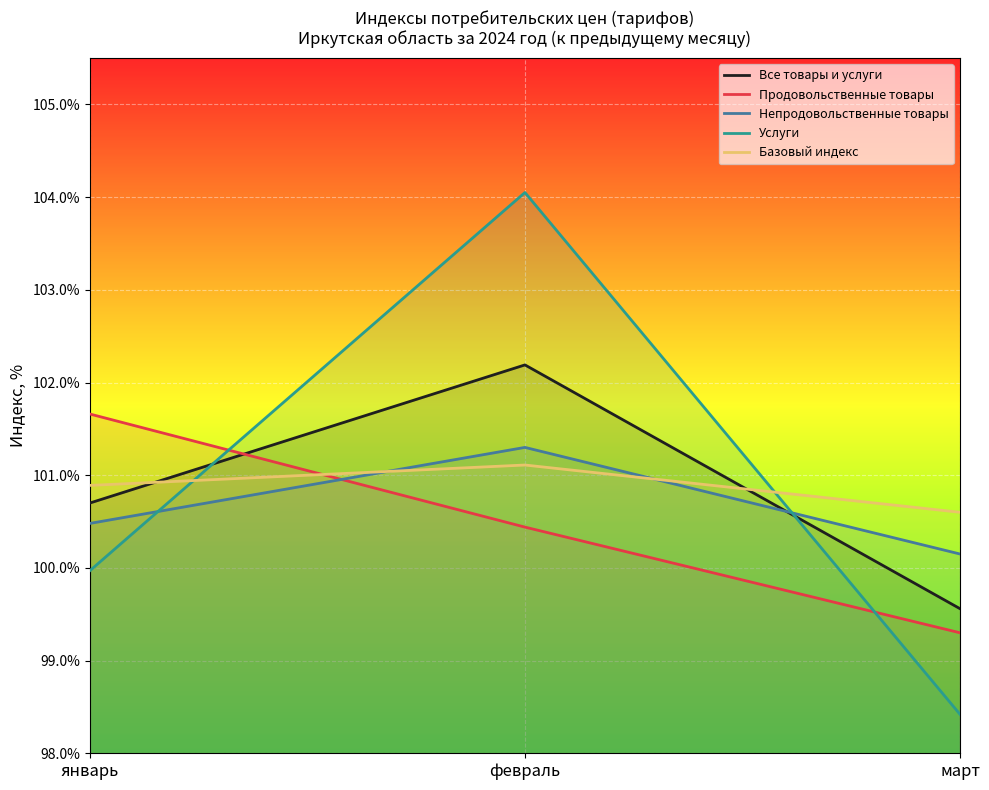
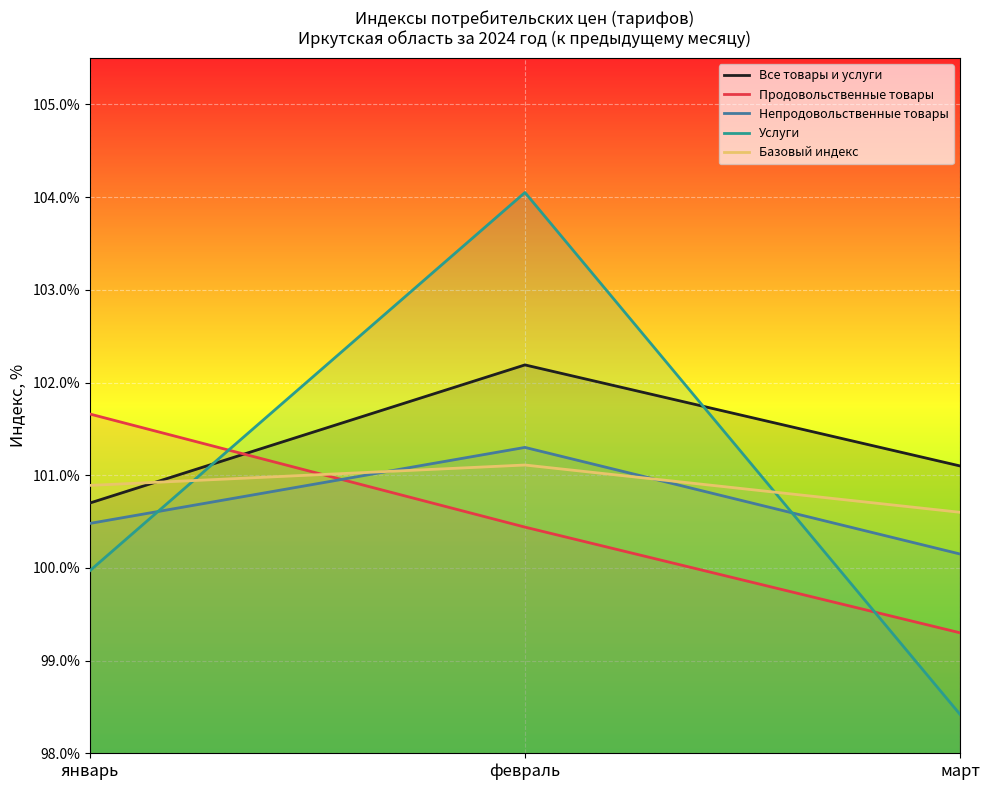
Все товары и услуги, март: 99.6% -> 101.1%
